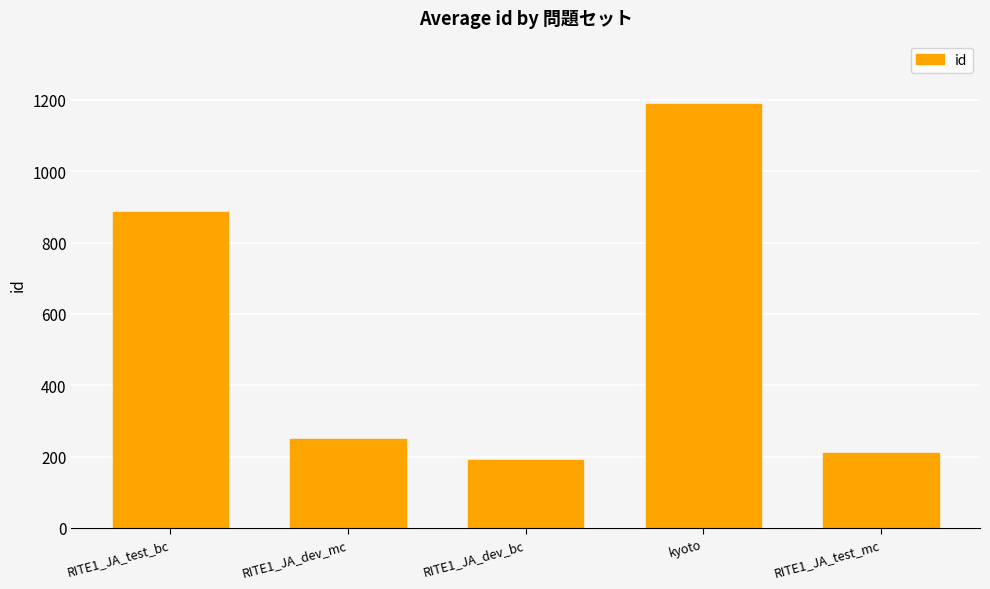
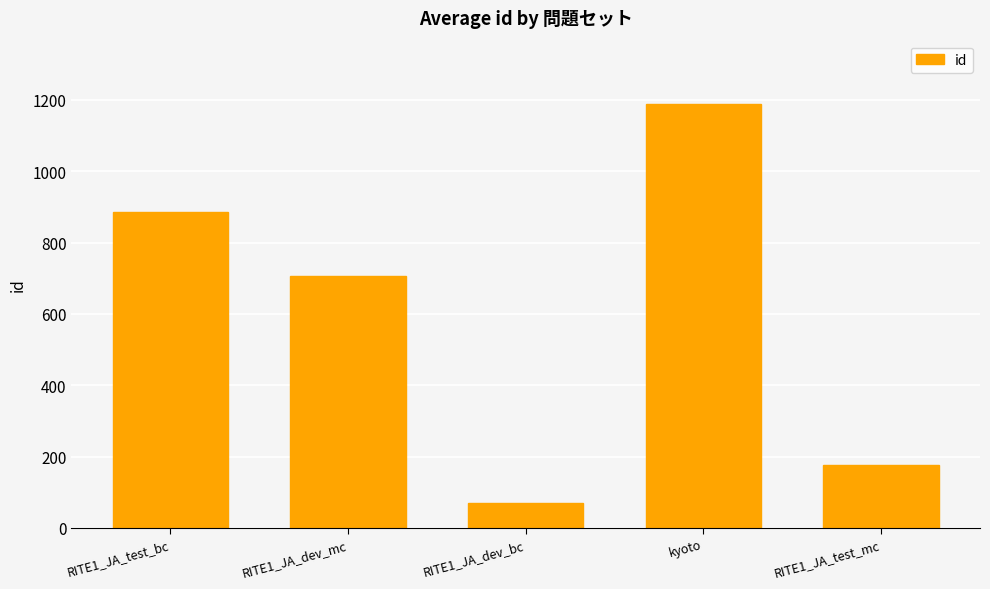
RITE1_JA_dev_mc: 250 -> 710
RITE1_JA_dev_bc: 190 -> 70
RITE1_JA_test_mc: 210 -> 180
